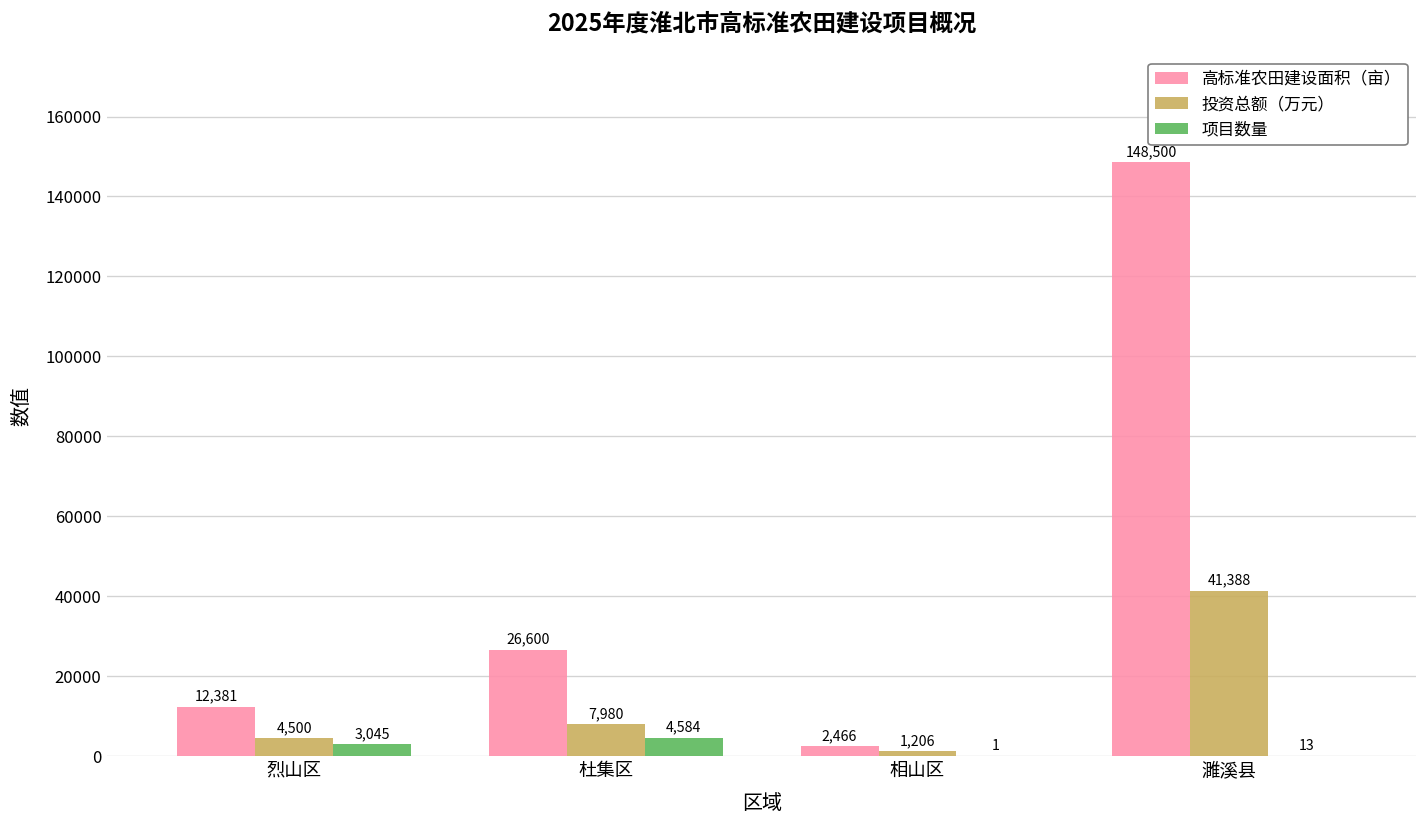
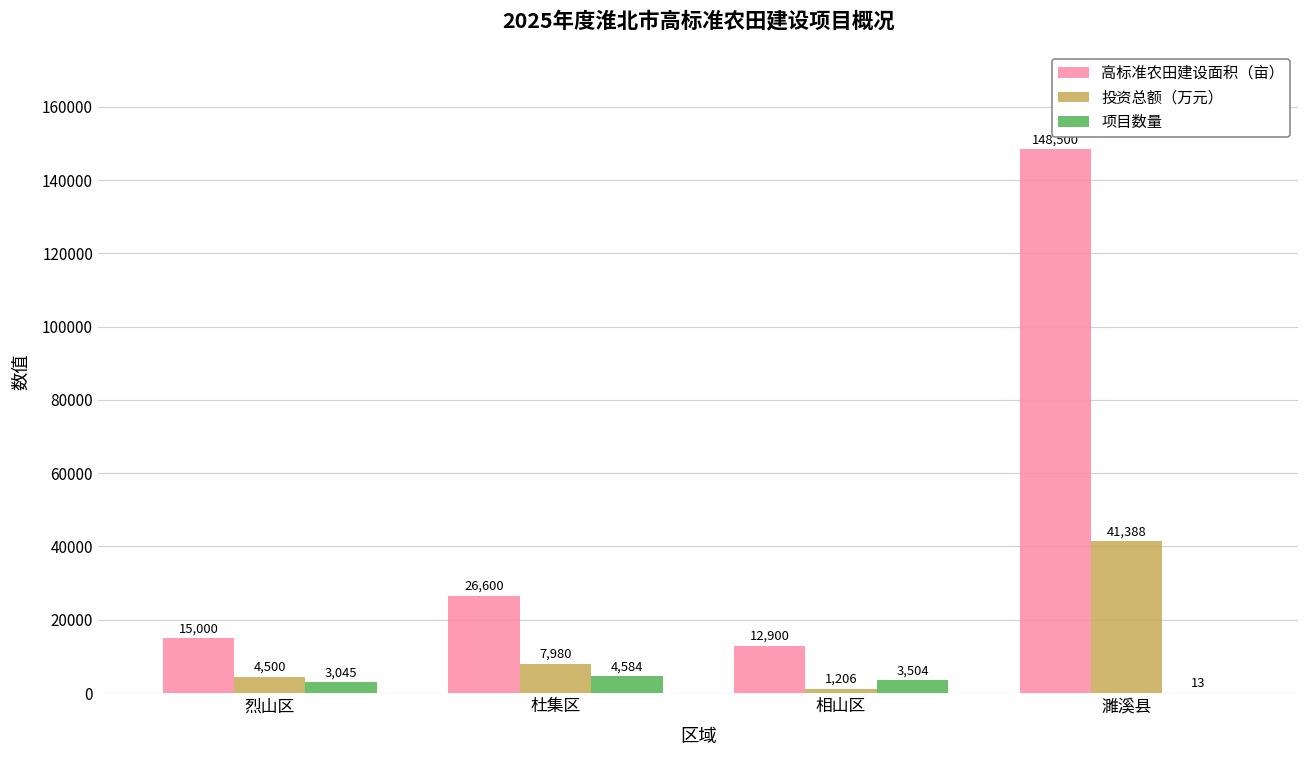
高标准农田建设面积（亩）, 烈山区: 12,381 -> 15,000
高标准农田建设面积（亩）, 相山区: 2,466 -> 12,900
项目数量, 相山区: 1 -> 3,504
